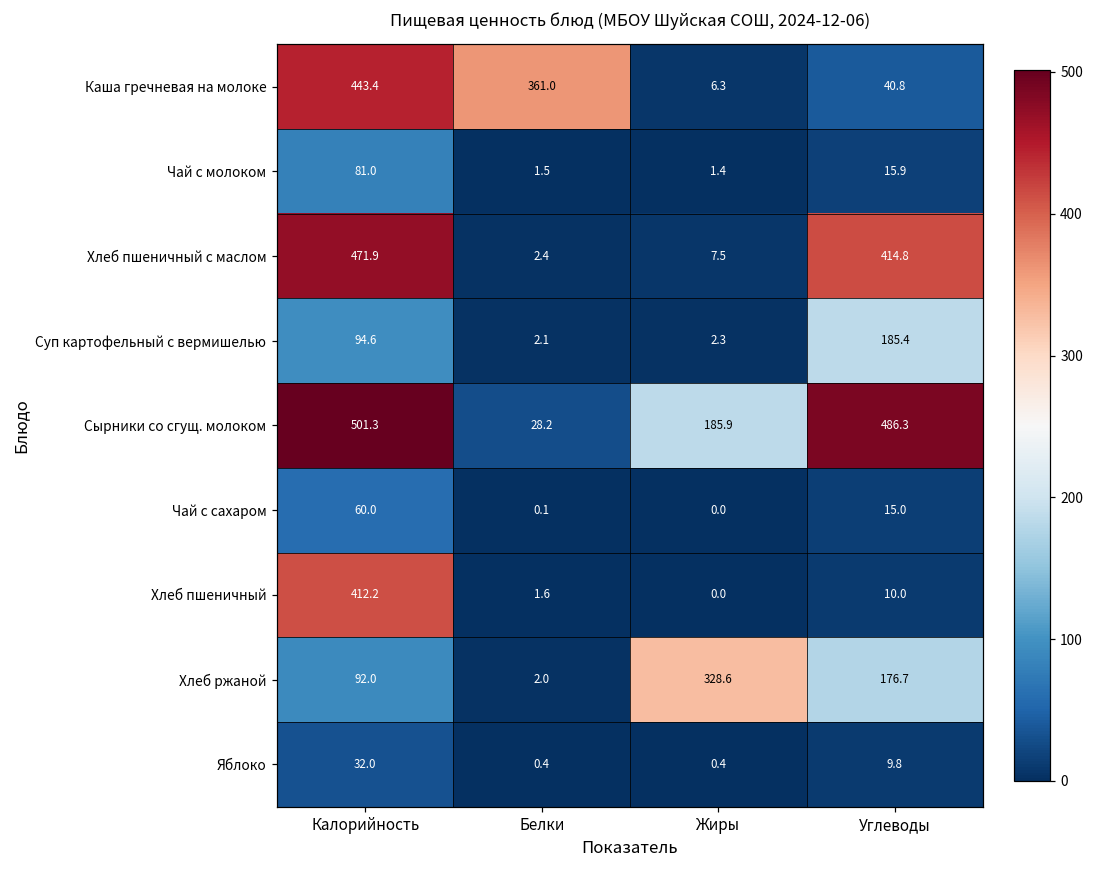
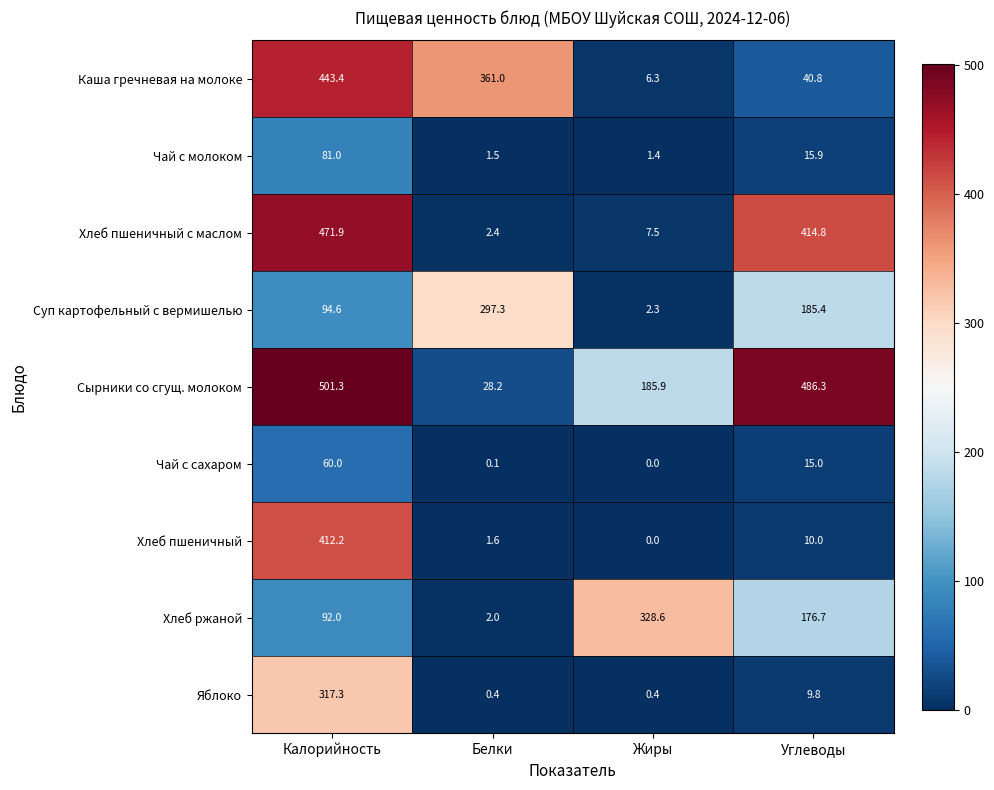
Суп картофельный с вермишелью, Белки: 2.1 -> 297.3
Яблоко, Калорийность: 32.0 -> 317.3
